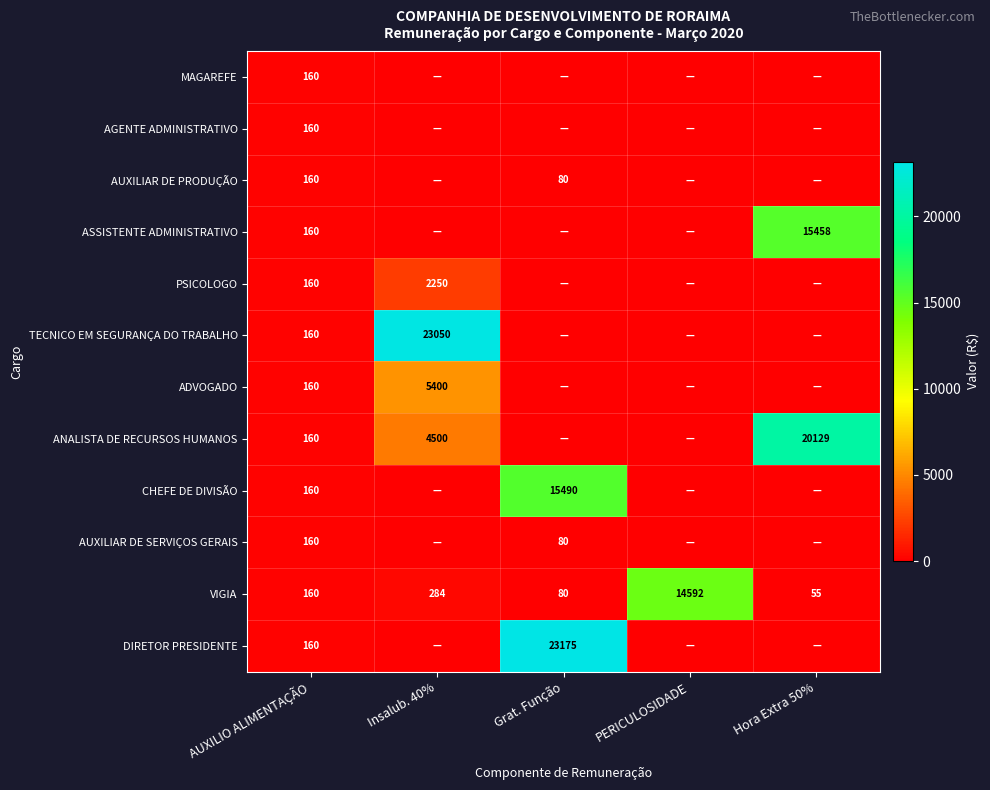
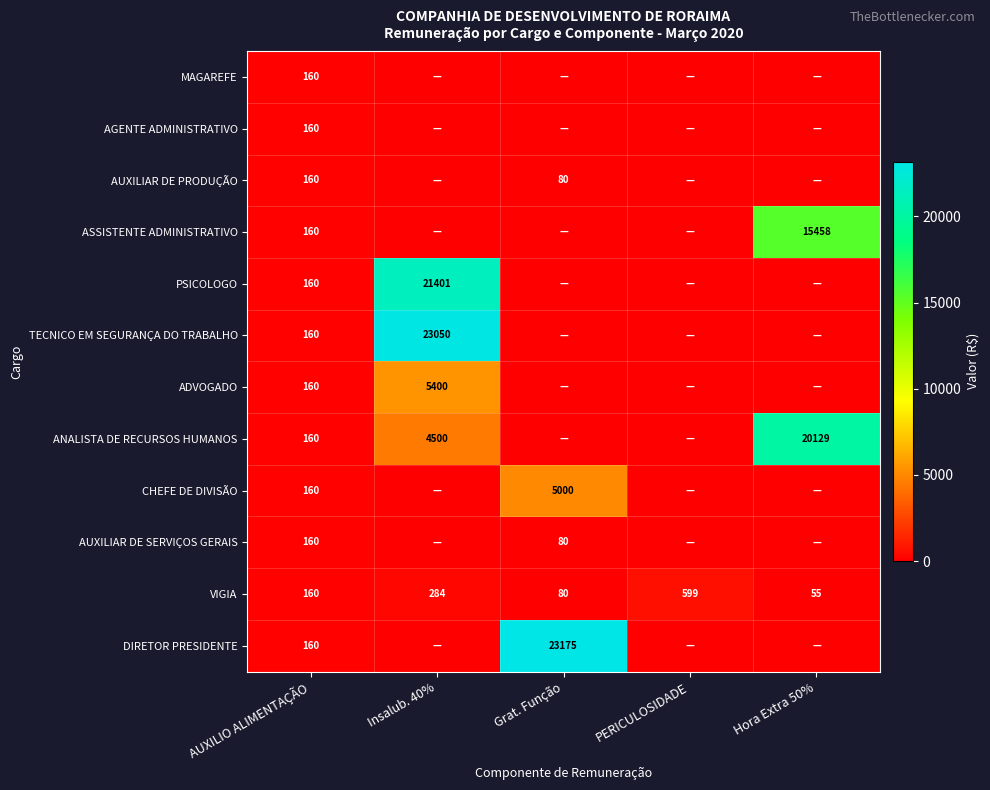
PSICOLOGO, Insalub. 40%: 2250 -> 21401
CHEFE DE DIVISÃO, Grat. Função: 15490 -> 5000
VIGIA, PERICULOSIDADE: 14592 -> 599
